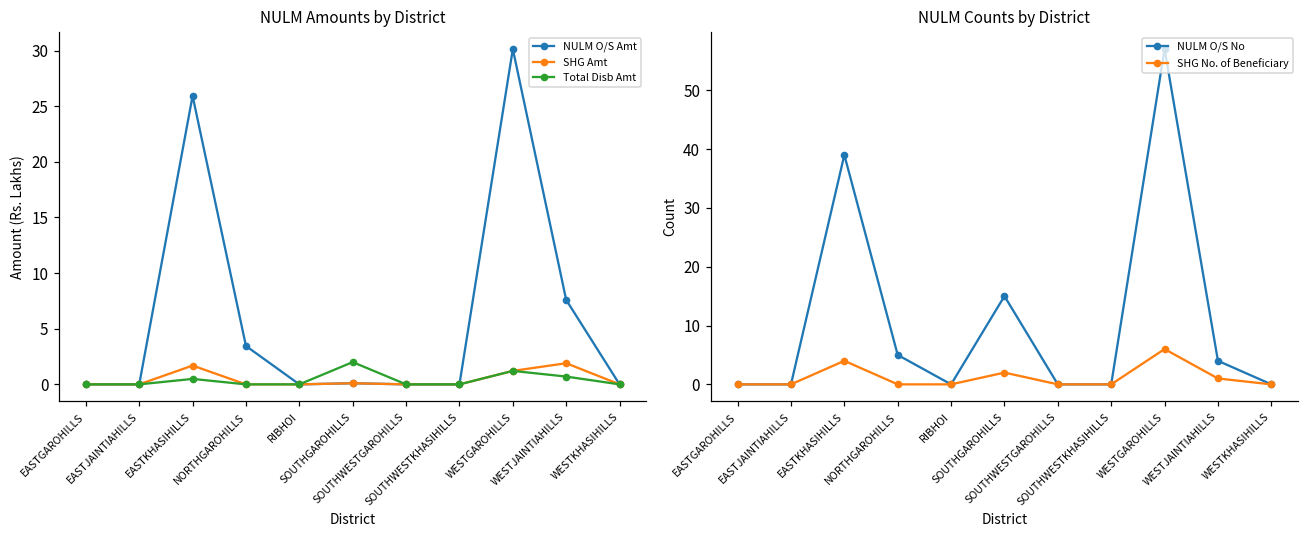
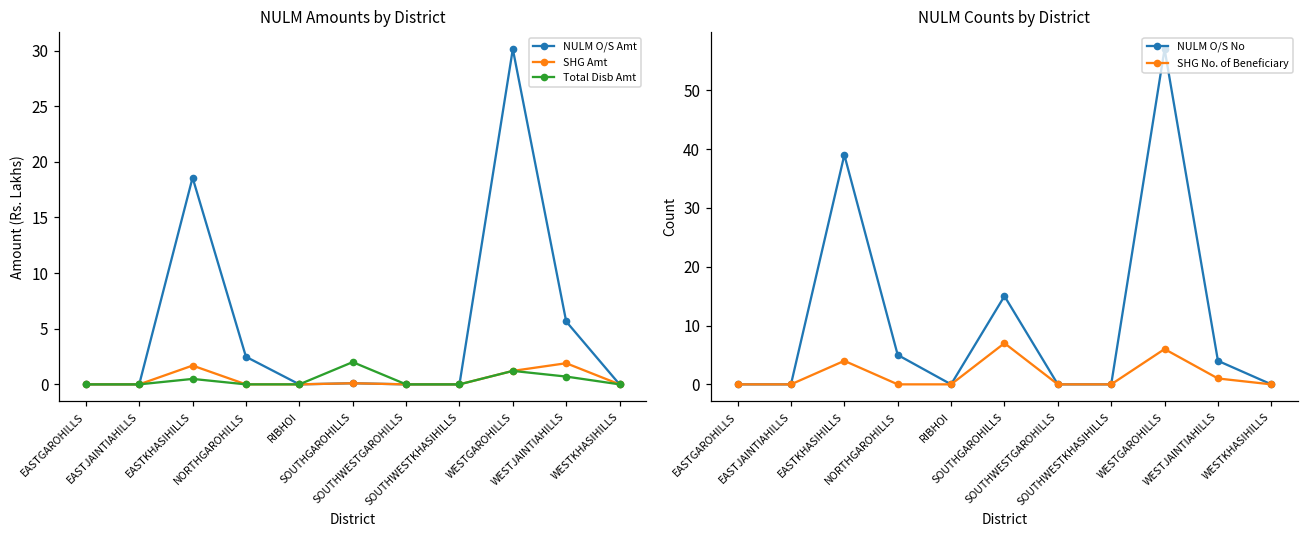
NULM Amounts by District, NULM O/S Amt, EASTKHASIHILLS: 25.9 -> 18.6
NULM Amounts by District, NULM O/S Amt, NORTHGAROHILLS: 3.5 -> 2.5
NULM Amounts by District, NULM O/S Amt, WESTJAINTIAHILLS: 7.6 -> 5.7
NULM Counts by District, SHG No. of Beneficiary, SOUTHGAROHILLS: 2 -> 7
